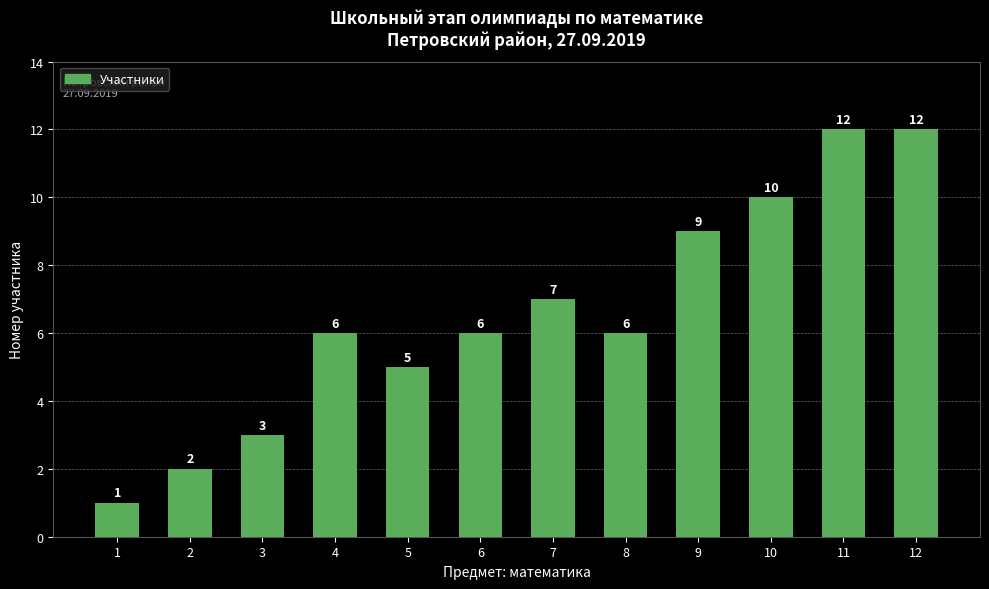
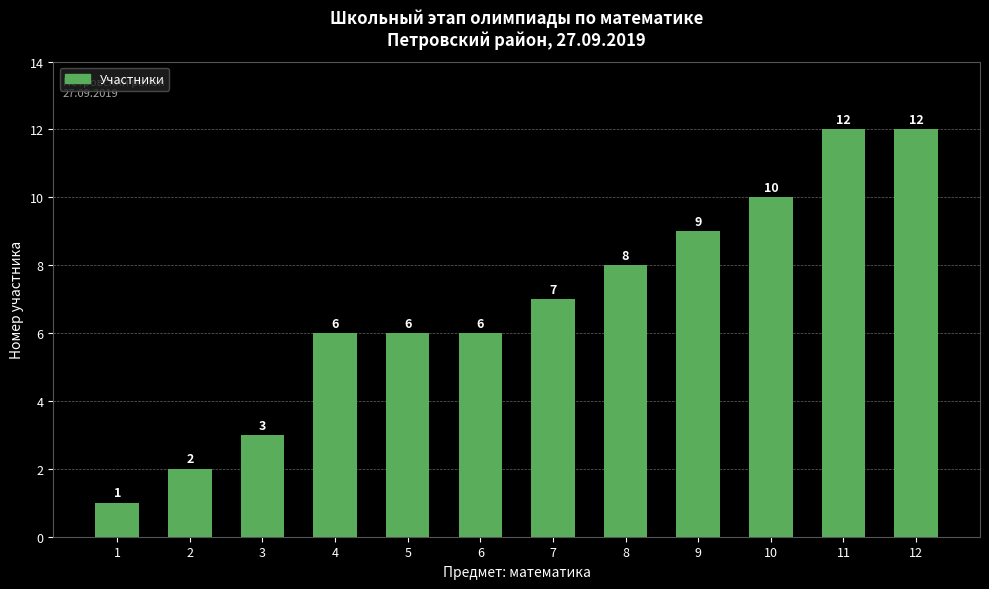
5: 5 -> 6
8: 6 -> 8
